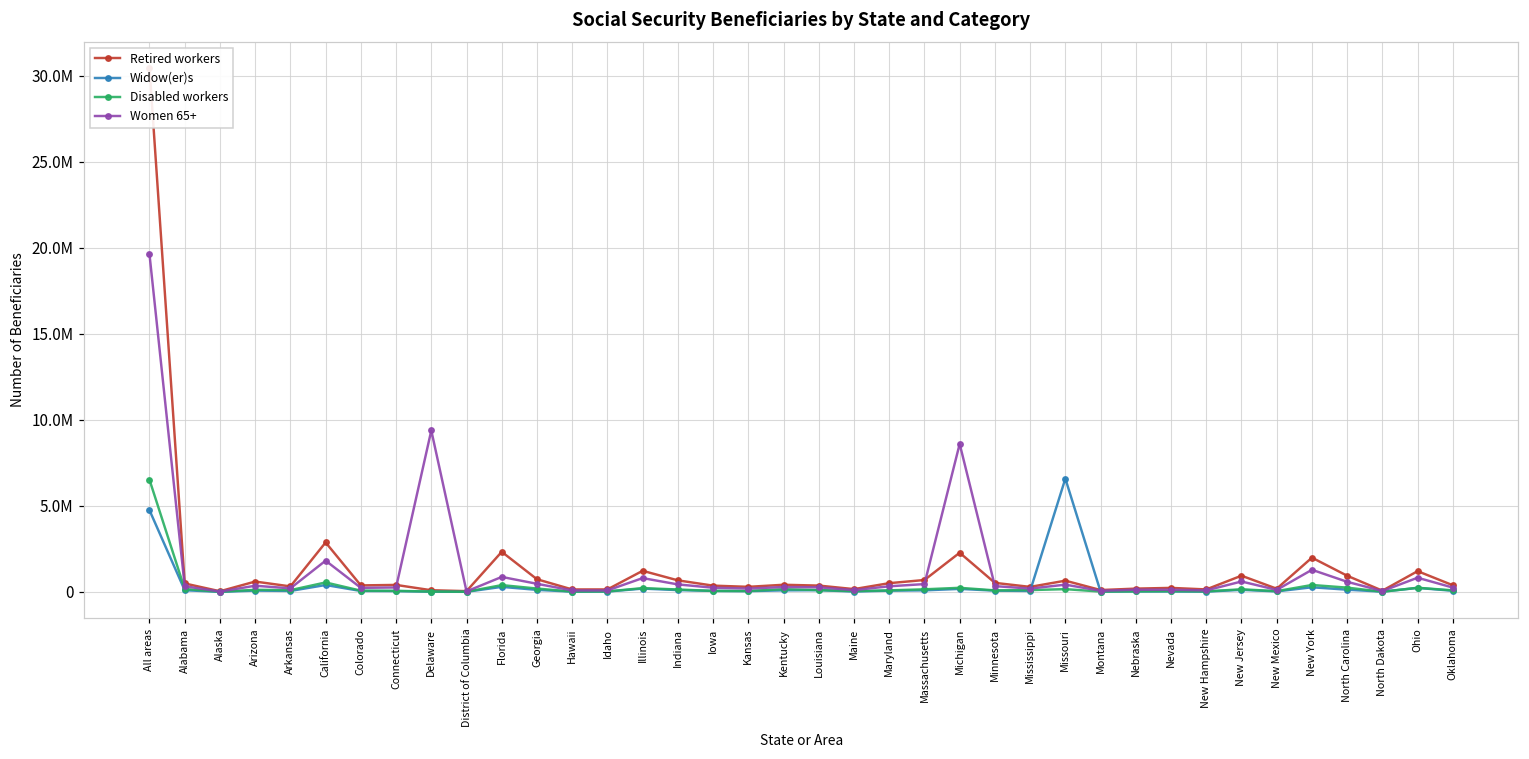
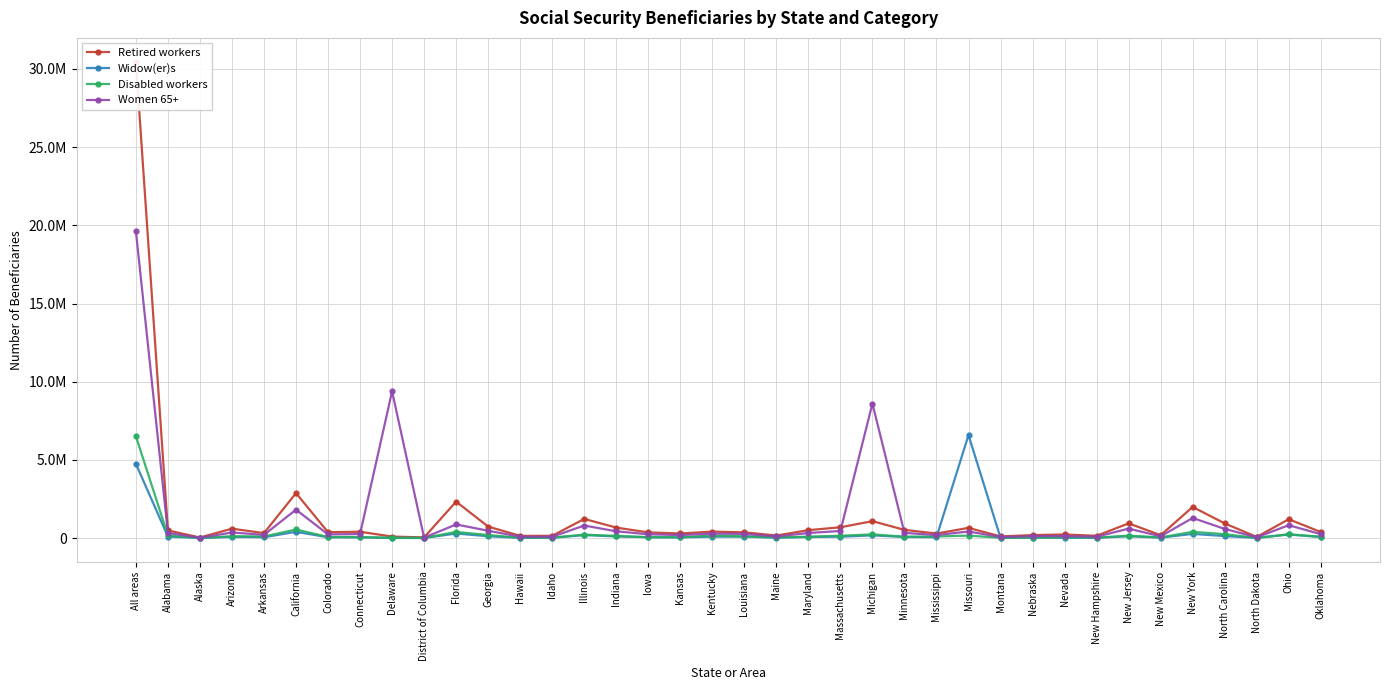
Retired workers, Michigan: 2300000 -> 1100000
